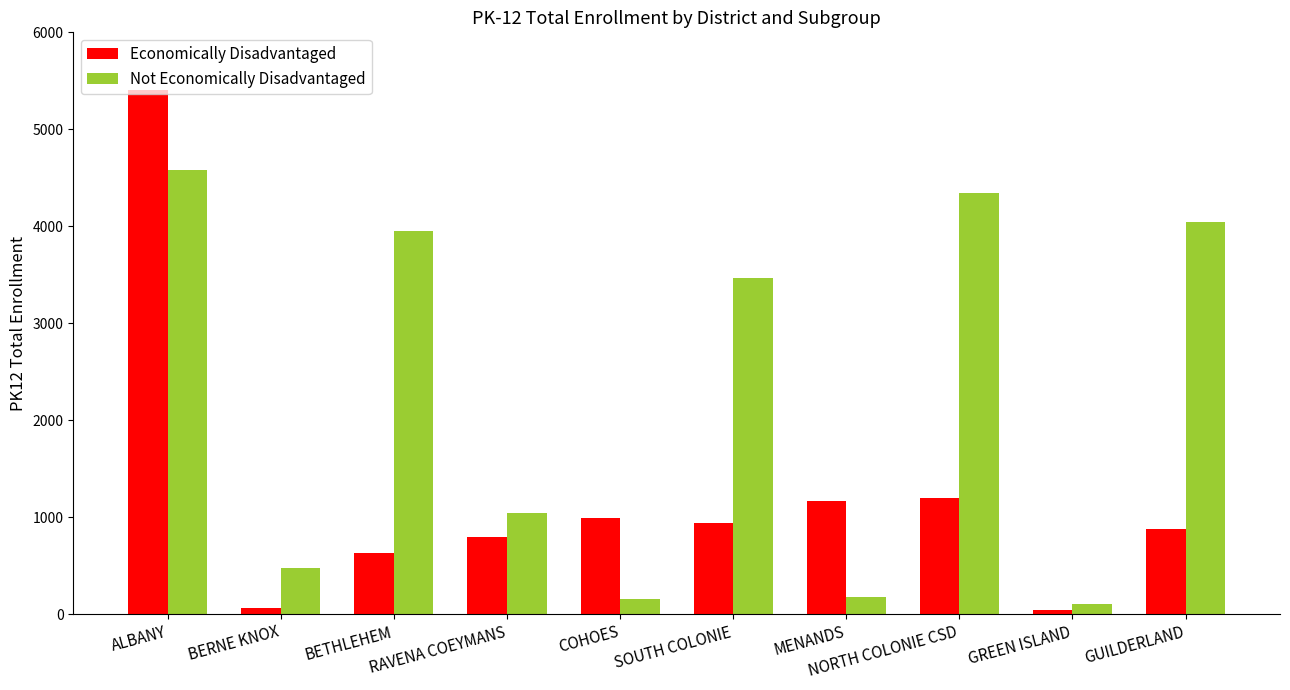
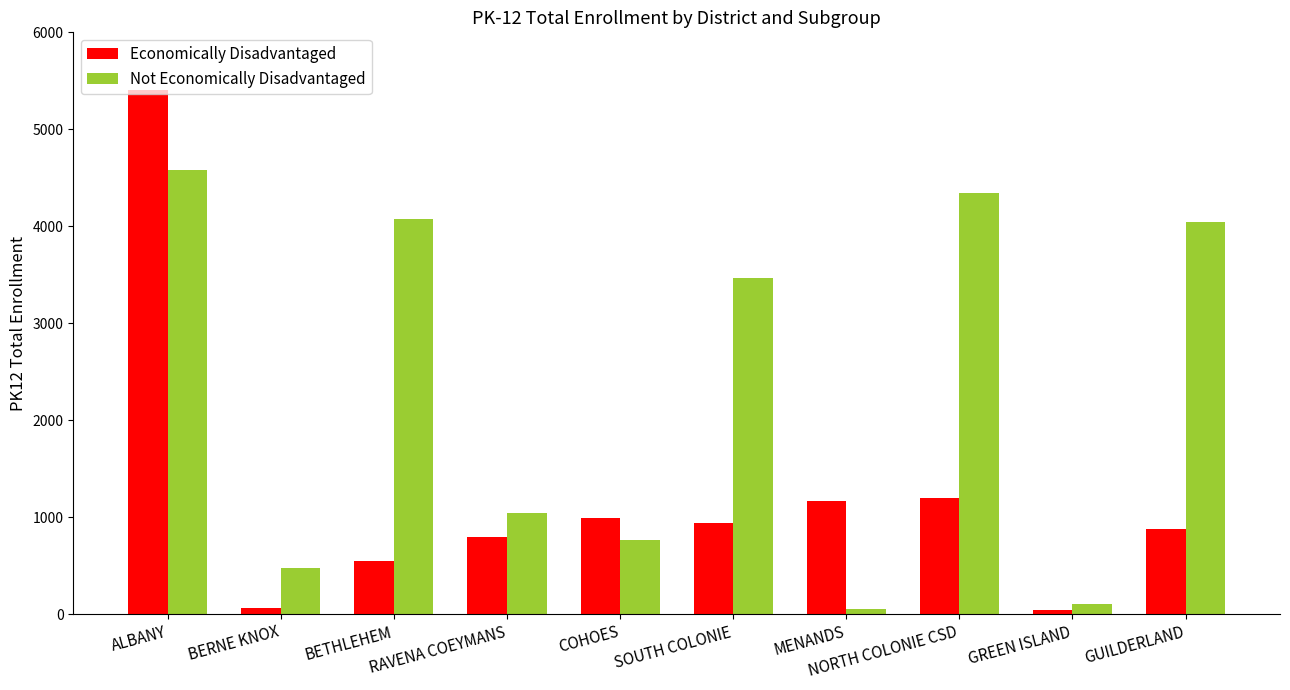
Economically Disadvantaged, BETHLEHEM: 600 -> 500
Not Economically Disadvantaged, BETHLEHEM: 4000 -> 4100
Not Economically Disadvantaged, COHOES: 200 -> 800
Not Economically Disadvantaged, MENANDS: 200 -> 100
